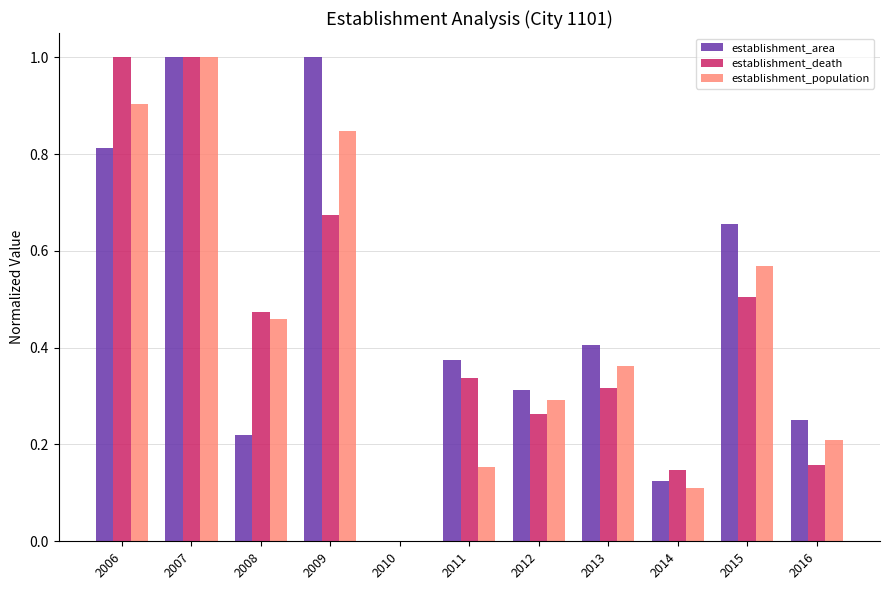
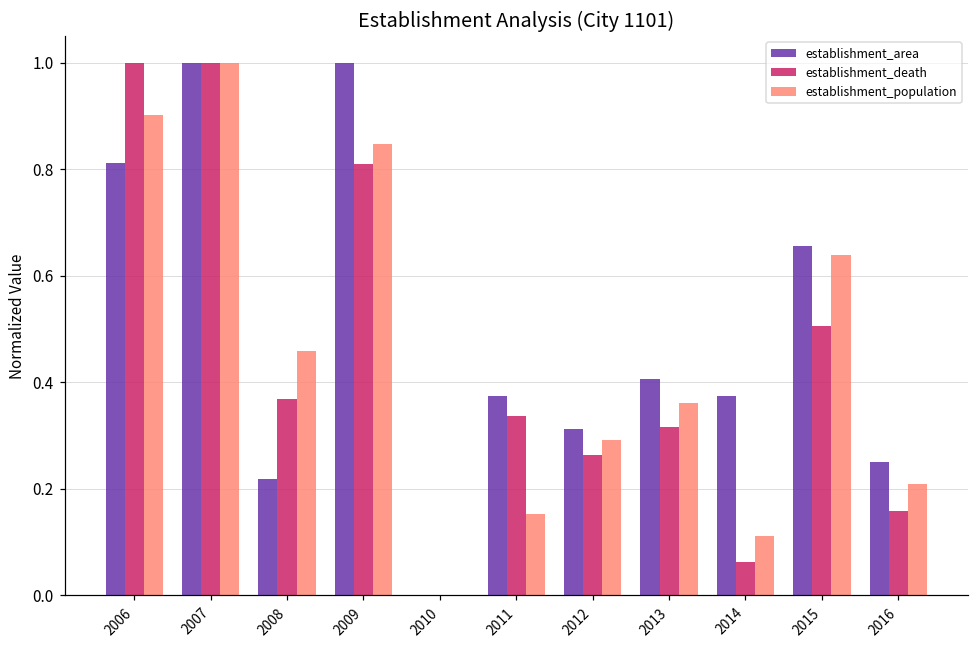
establishment_death, 2008: 0.47 -> 0.37
establishment_death, 2009: 0.67 -> 0.81
establishment_area, 2014: 0.13 -> 0.38
establishment_death, 2014: 0.15 -> 0.06
establishment_population, 2015: 0.57 -> 0.64
